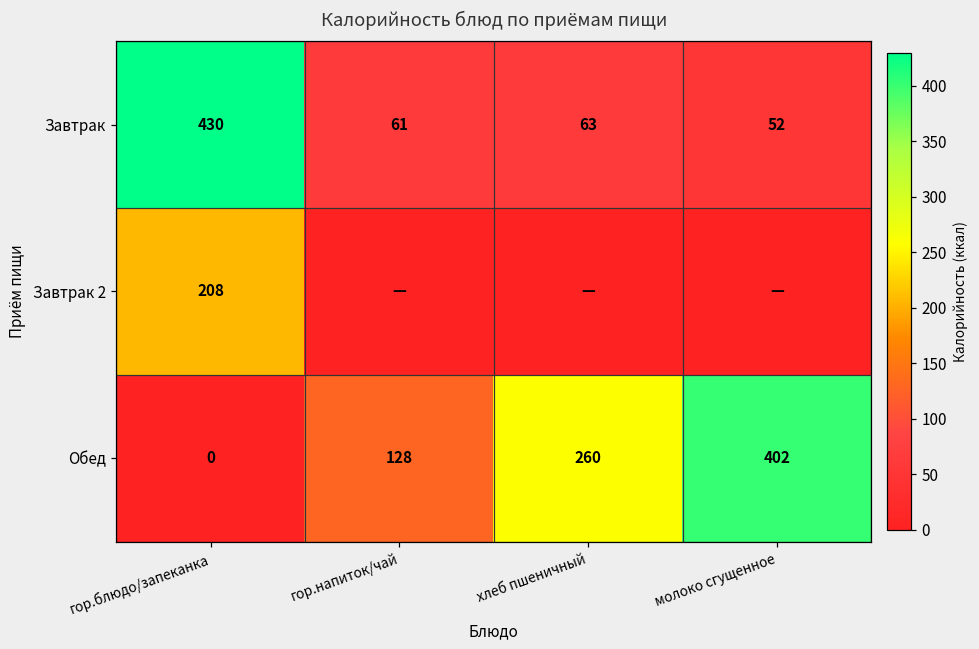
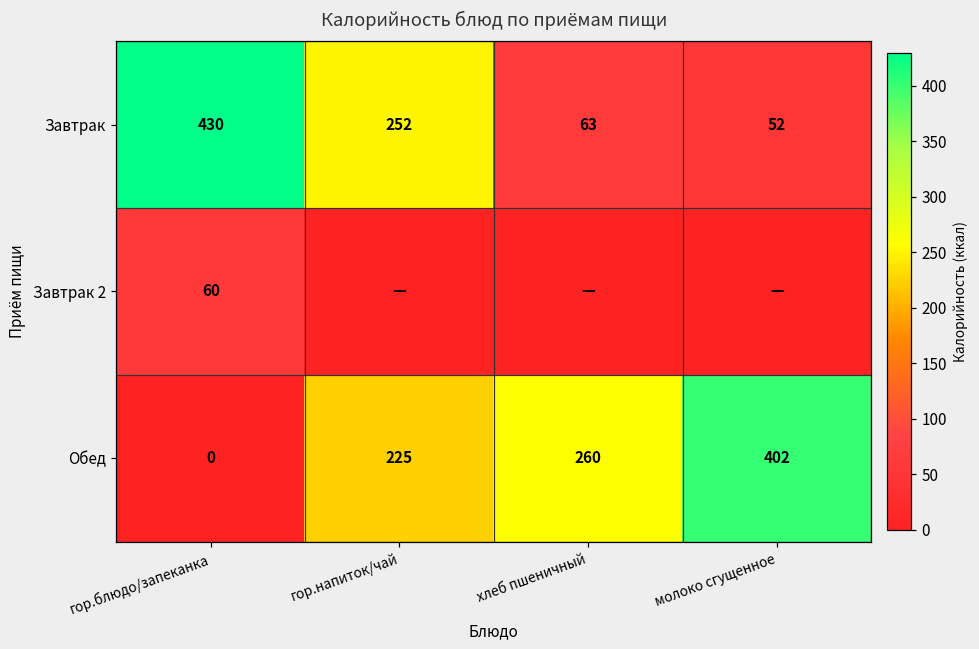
Завтрак, гор.напиток/чай: 61 -> 252
Завтрак 2, гор.блюдо/запеканка: 208 -> 60
Обед, гор.напиток/чай: 128 -> 225
